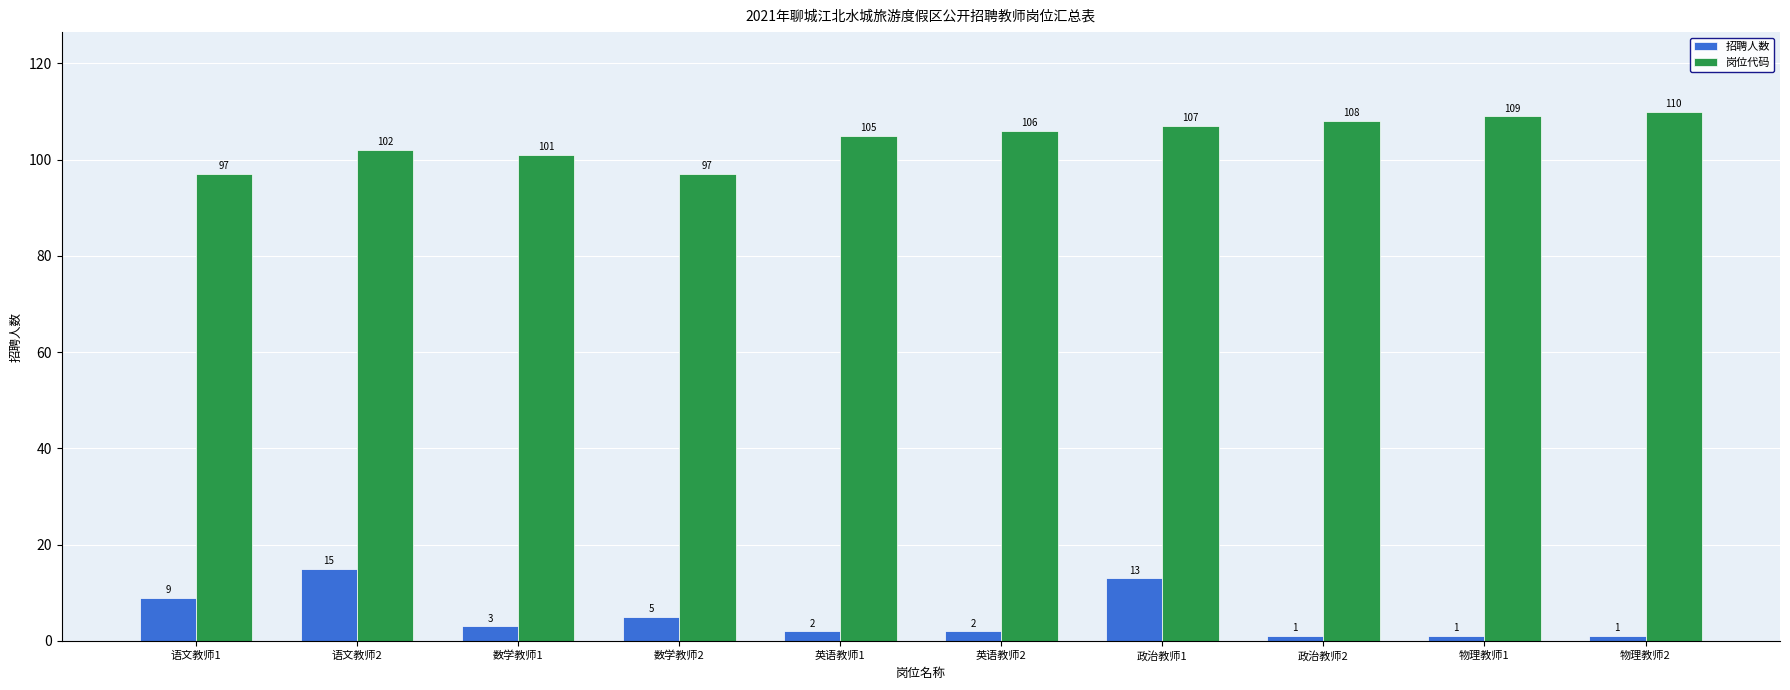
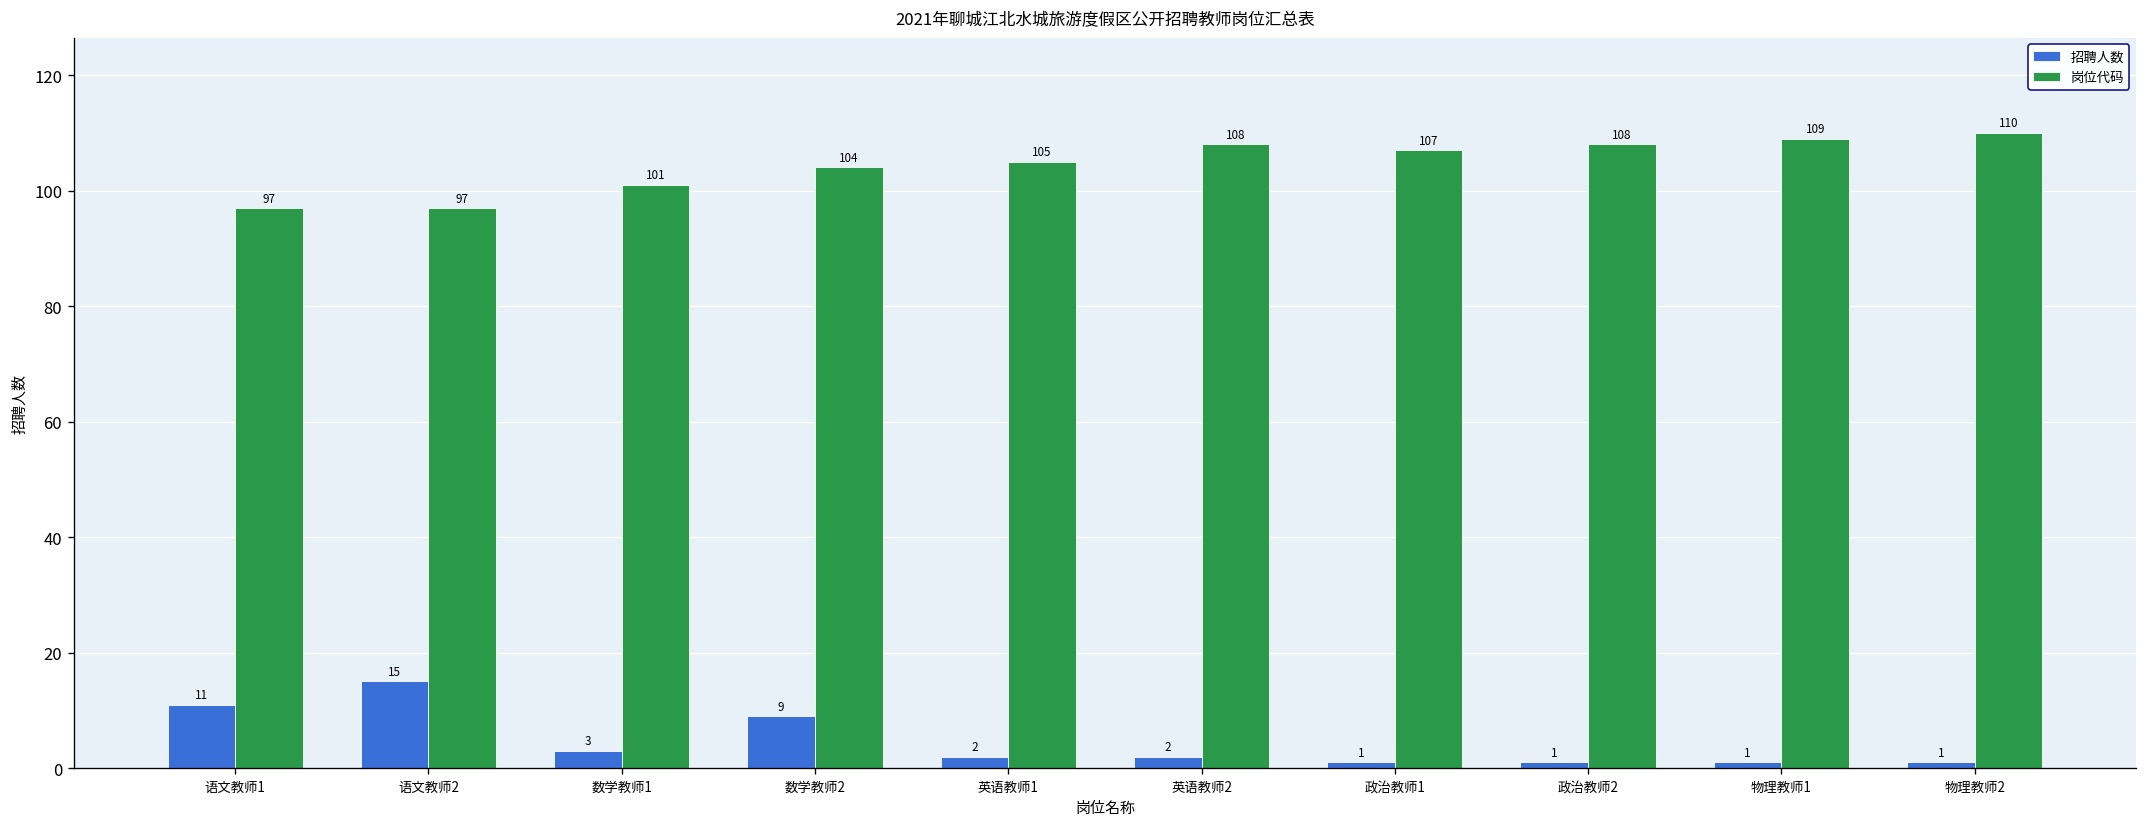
招聘人数, 语文教师1: 9 -> 11
岗位代码, 语文教师2: 102 -> 97
招聘人数, 数学教师2: 5 -> 9
岗位代码, 数学教师2: 97 -> 104
岗位代码, 英语教师2: 106 -> 108
招聘人数, 政治教师1: 13 -> 1
